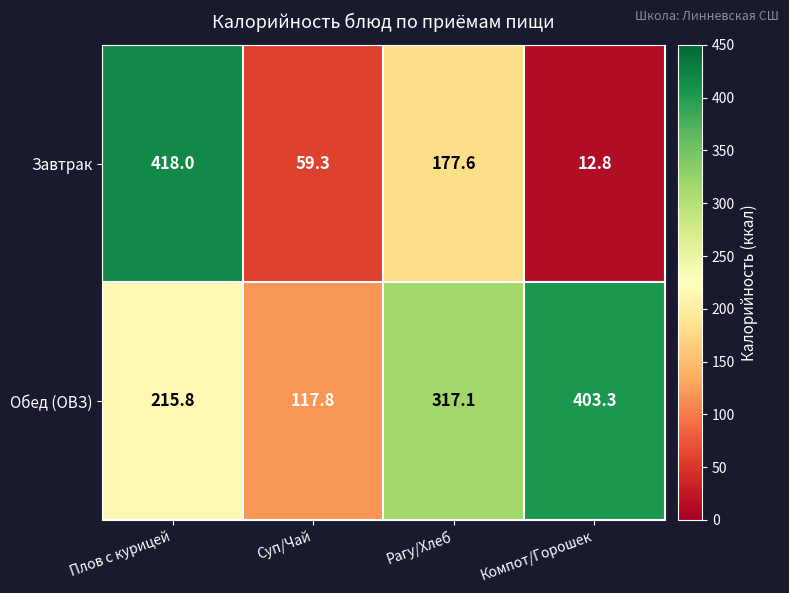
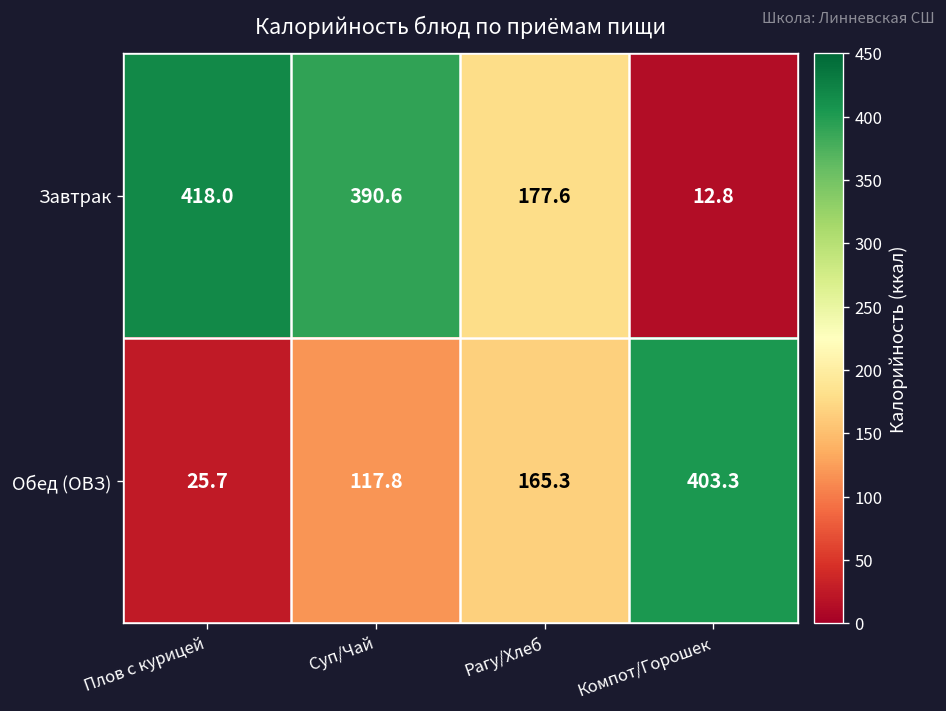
Завтрак, Суп/Чай: 59.3 -> 390.6
Обед (ОВЗ), Плов с курицей: 215.8 -> 25.7
Обед (ОВЗ), Рагу/Хлеб: 317.1 -> 165.3
